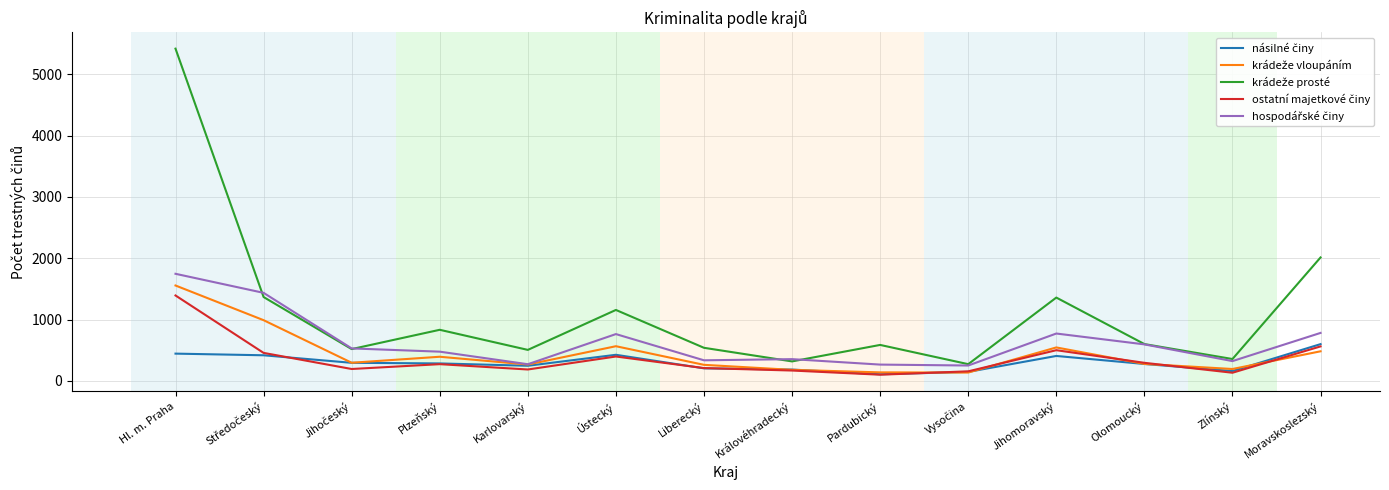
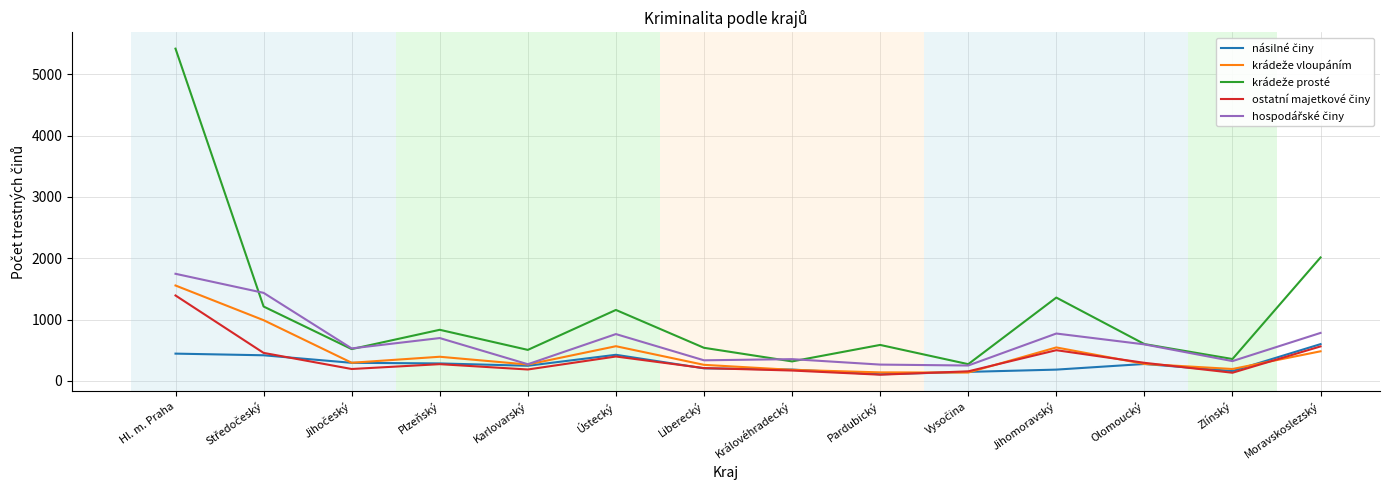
krádeže prosté, Středočeský: 1400 -> 1200
hospodářské činy, Plzeňský: 500 -> 700
násilné činy, Jihomoravský: 400 -> 200
